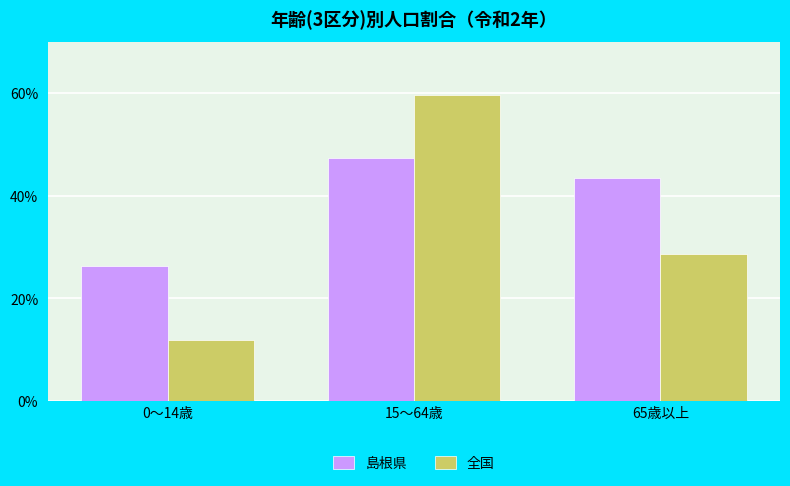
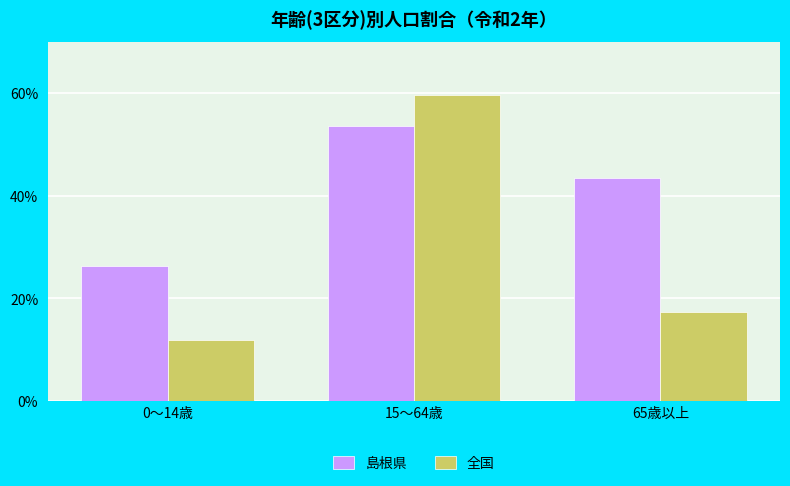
島根県, 15～64歳: 47% -> 54%
全国, 65歳以上: 29% -> 17%
